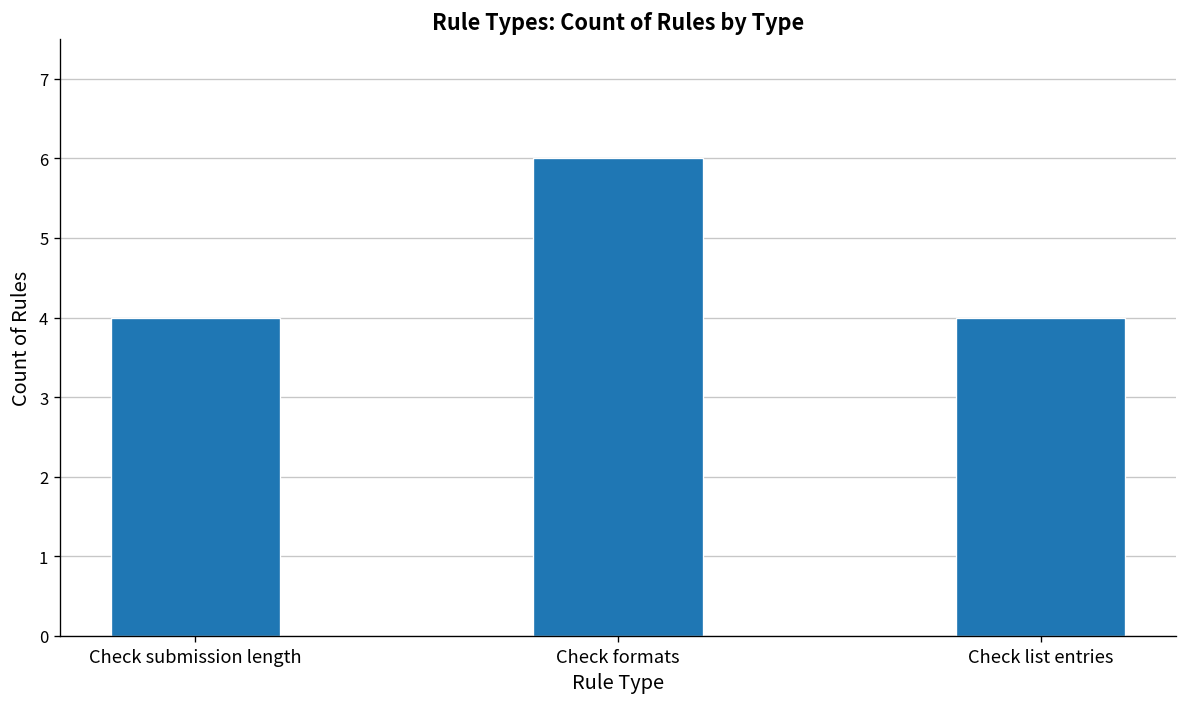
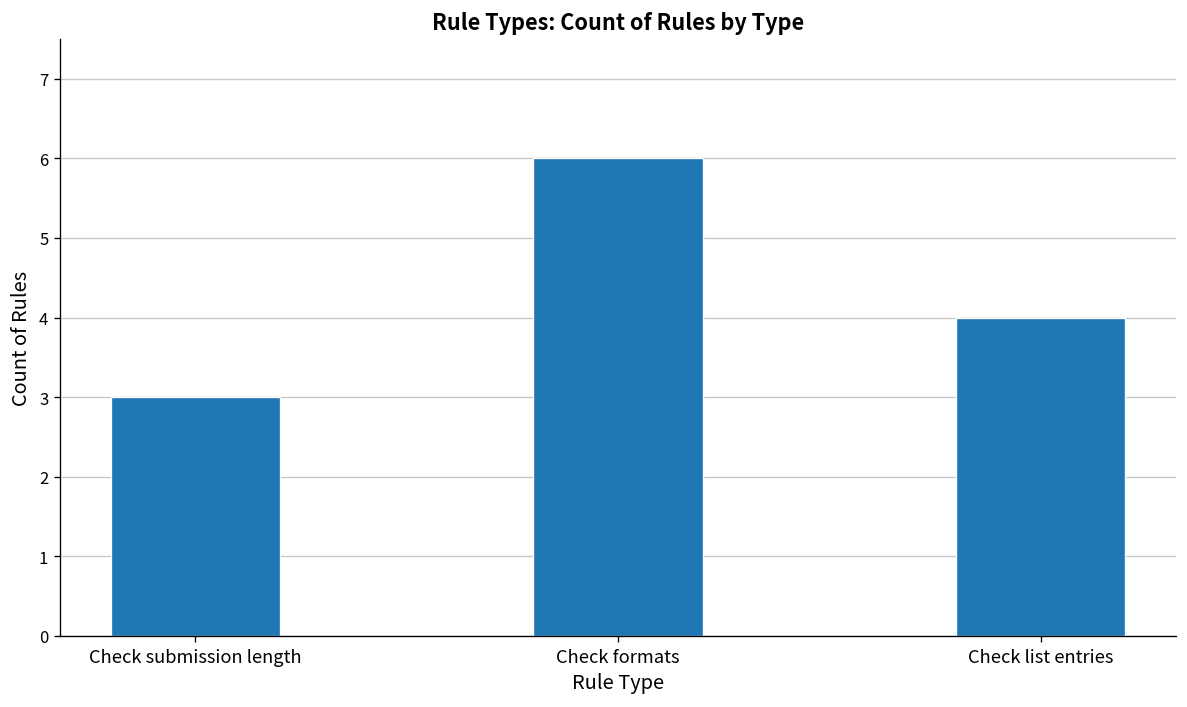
Check submission length: 4 -> 3
